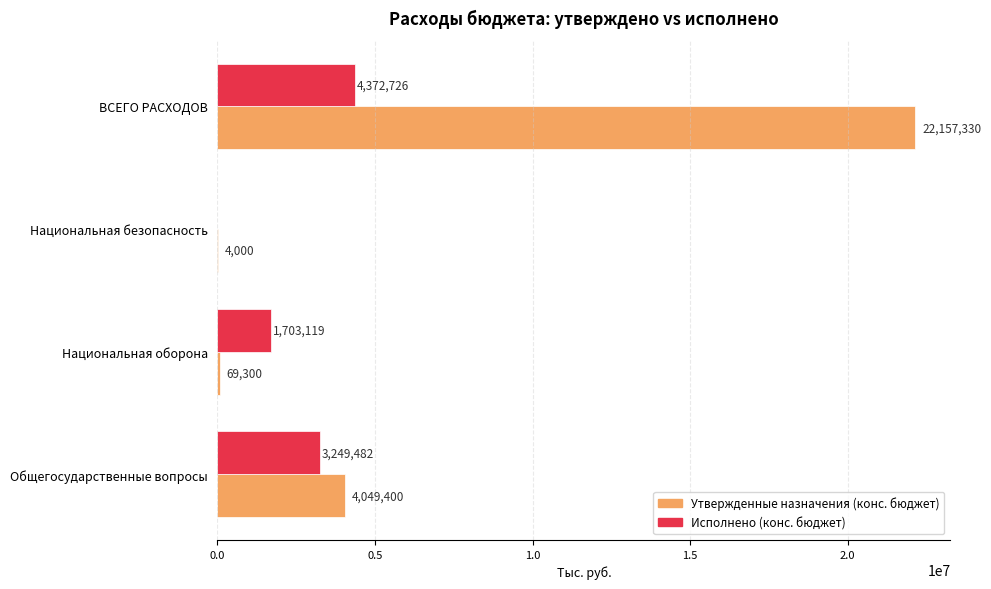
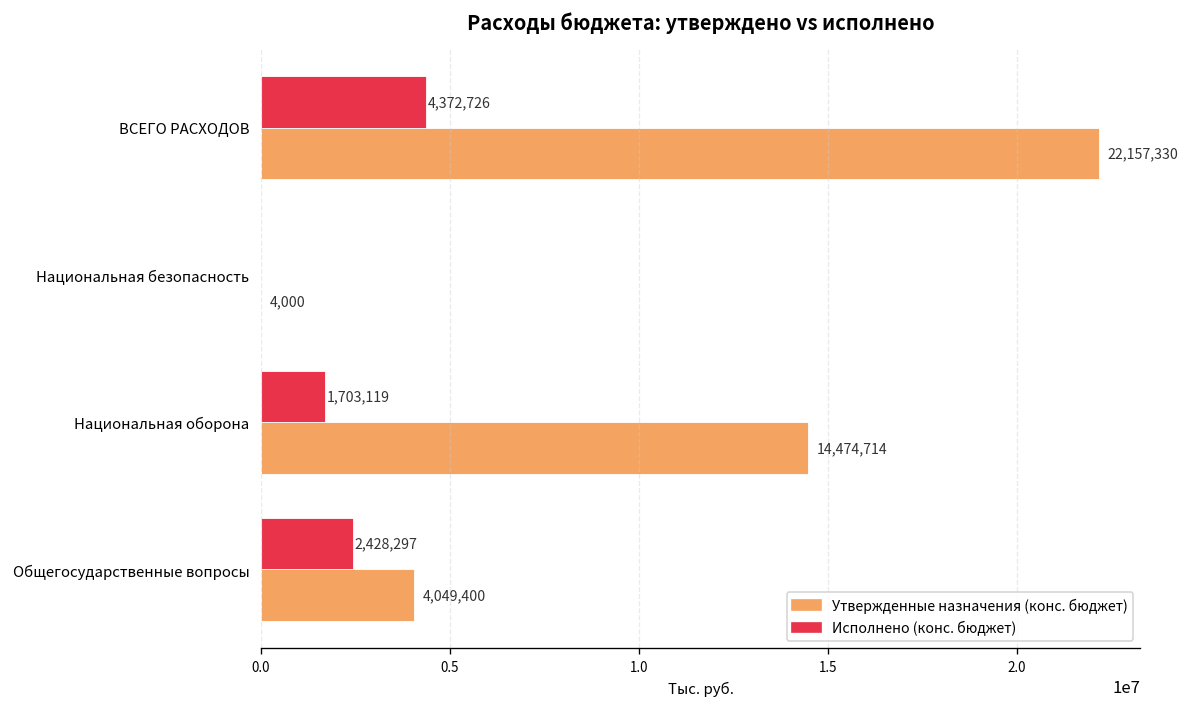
Утвержденные назначения (конс. бюджет), Национальная оборона: 69,300 -> 14,474,714
Исполнено (конс. бюджет), Общегосударственные вопросы: 3,249,482 -> 2,428,297
